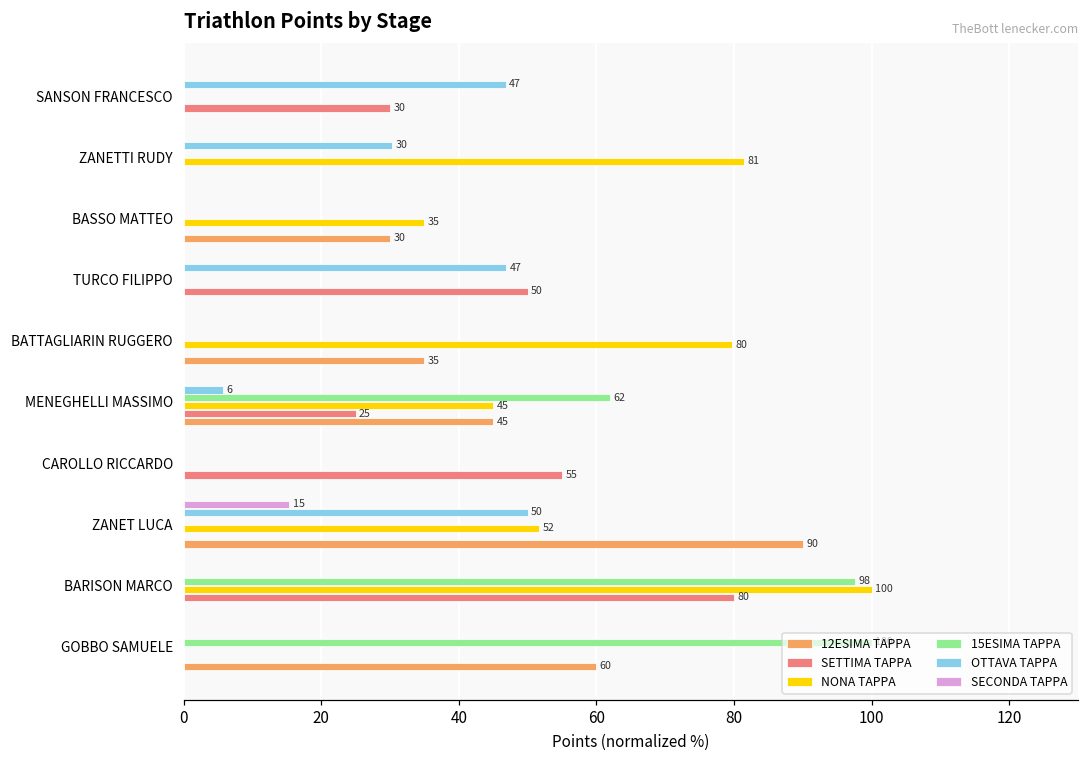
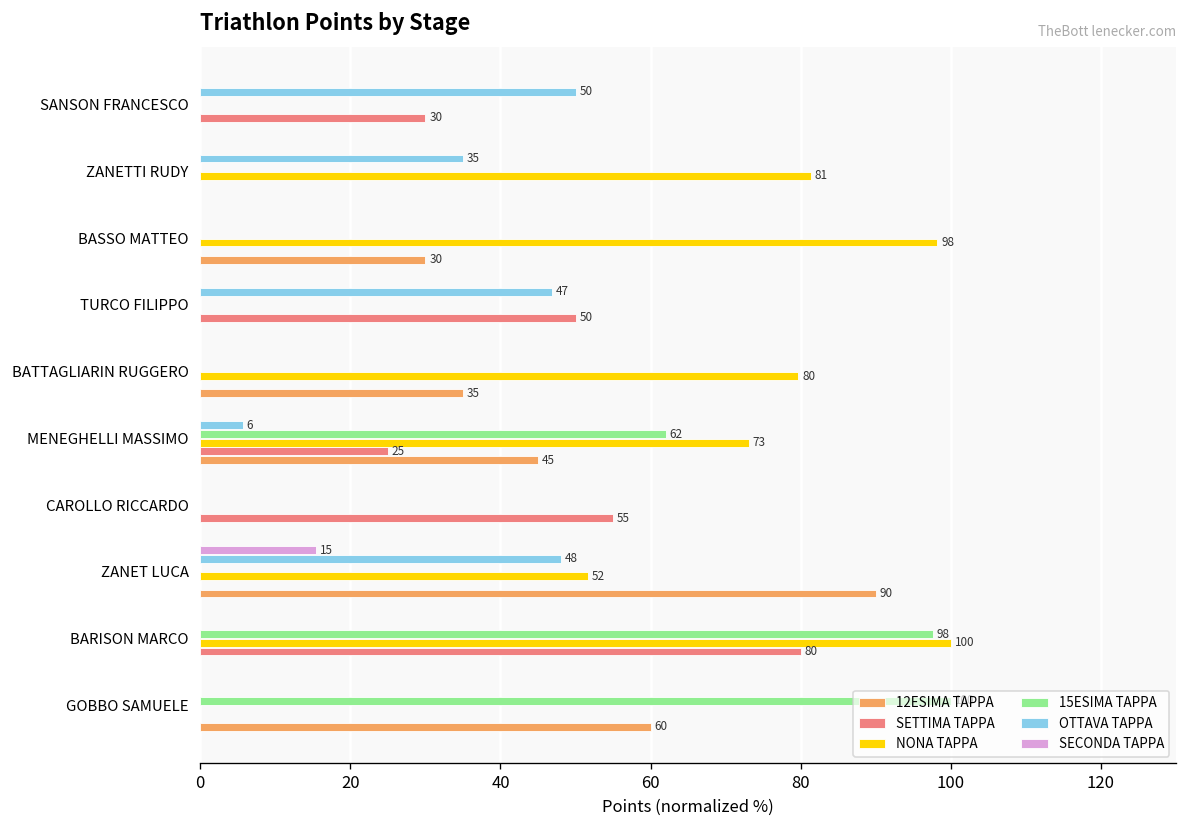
OTTAVA TAPPA, SANSON FRANCESCO: 47 -> 50
OTTAVA TAPPA, ZANETTI RUDY: 30 -> 35
NONA TAPPA, BASSO MATTEO: 35 -> 98
NONA TAPPA, MENEGHELLI MASSIMO: 45 -> 73
OTTAVA TAPPA, ZANET LUCA: 50 -> 48
